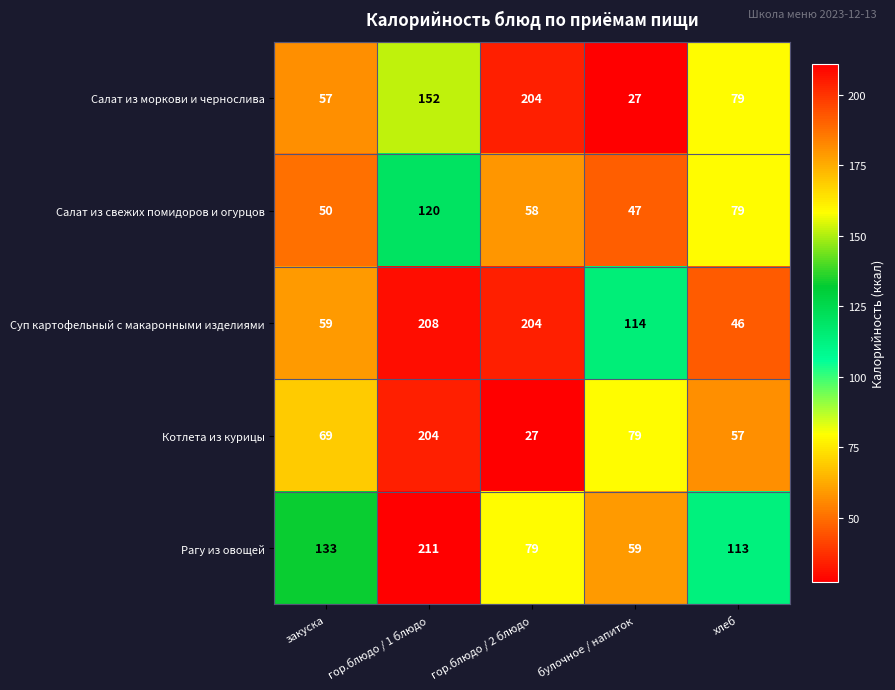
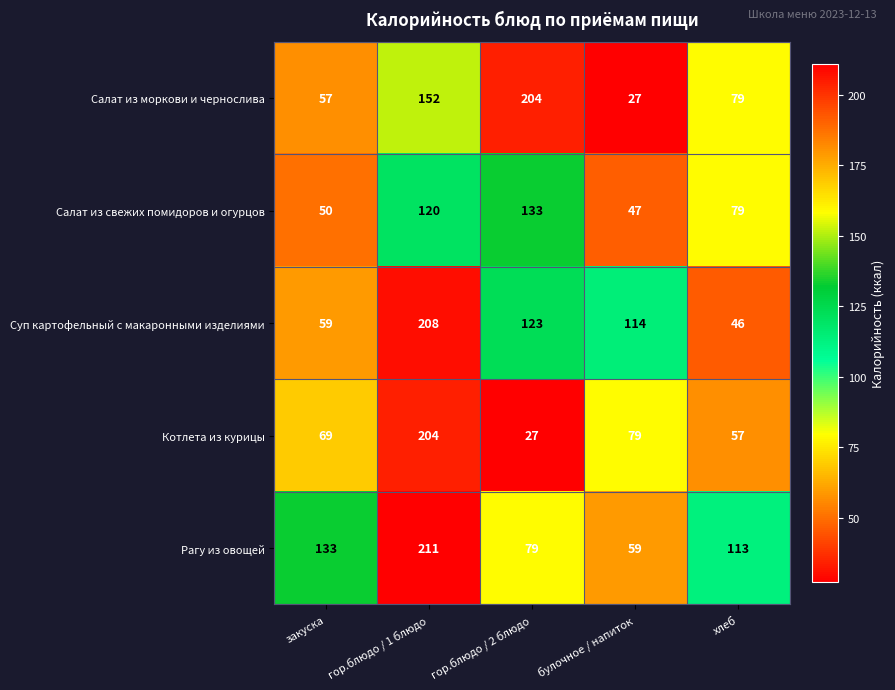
Салат из свежих помидоров и огурцов, гор.блюдо / 2 блюдо: 58 -> 133
Суп картофельный с макаронными изделиями, гор.блюдо / 2 блюдо: 204 -> 123
